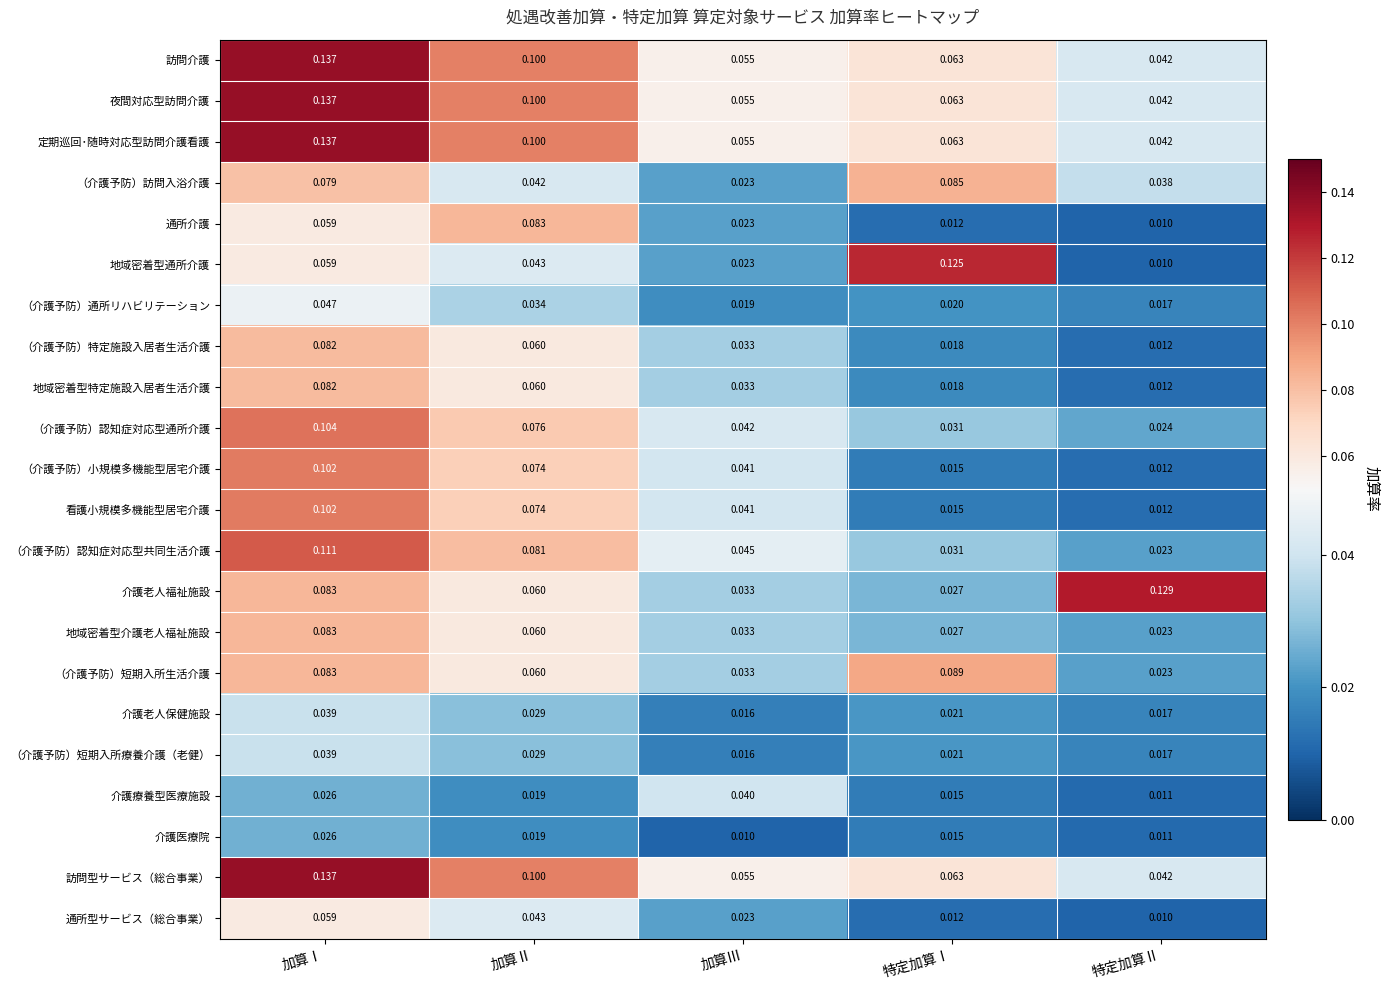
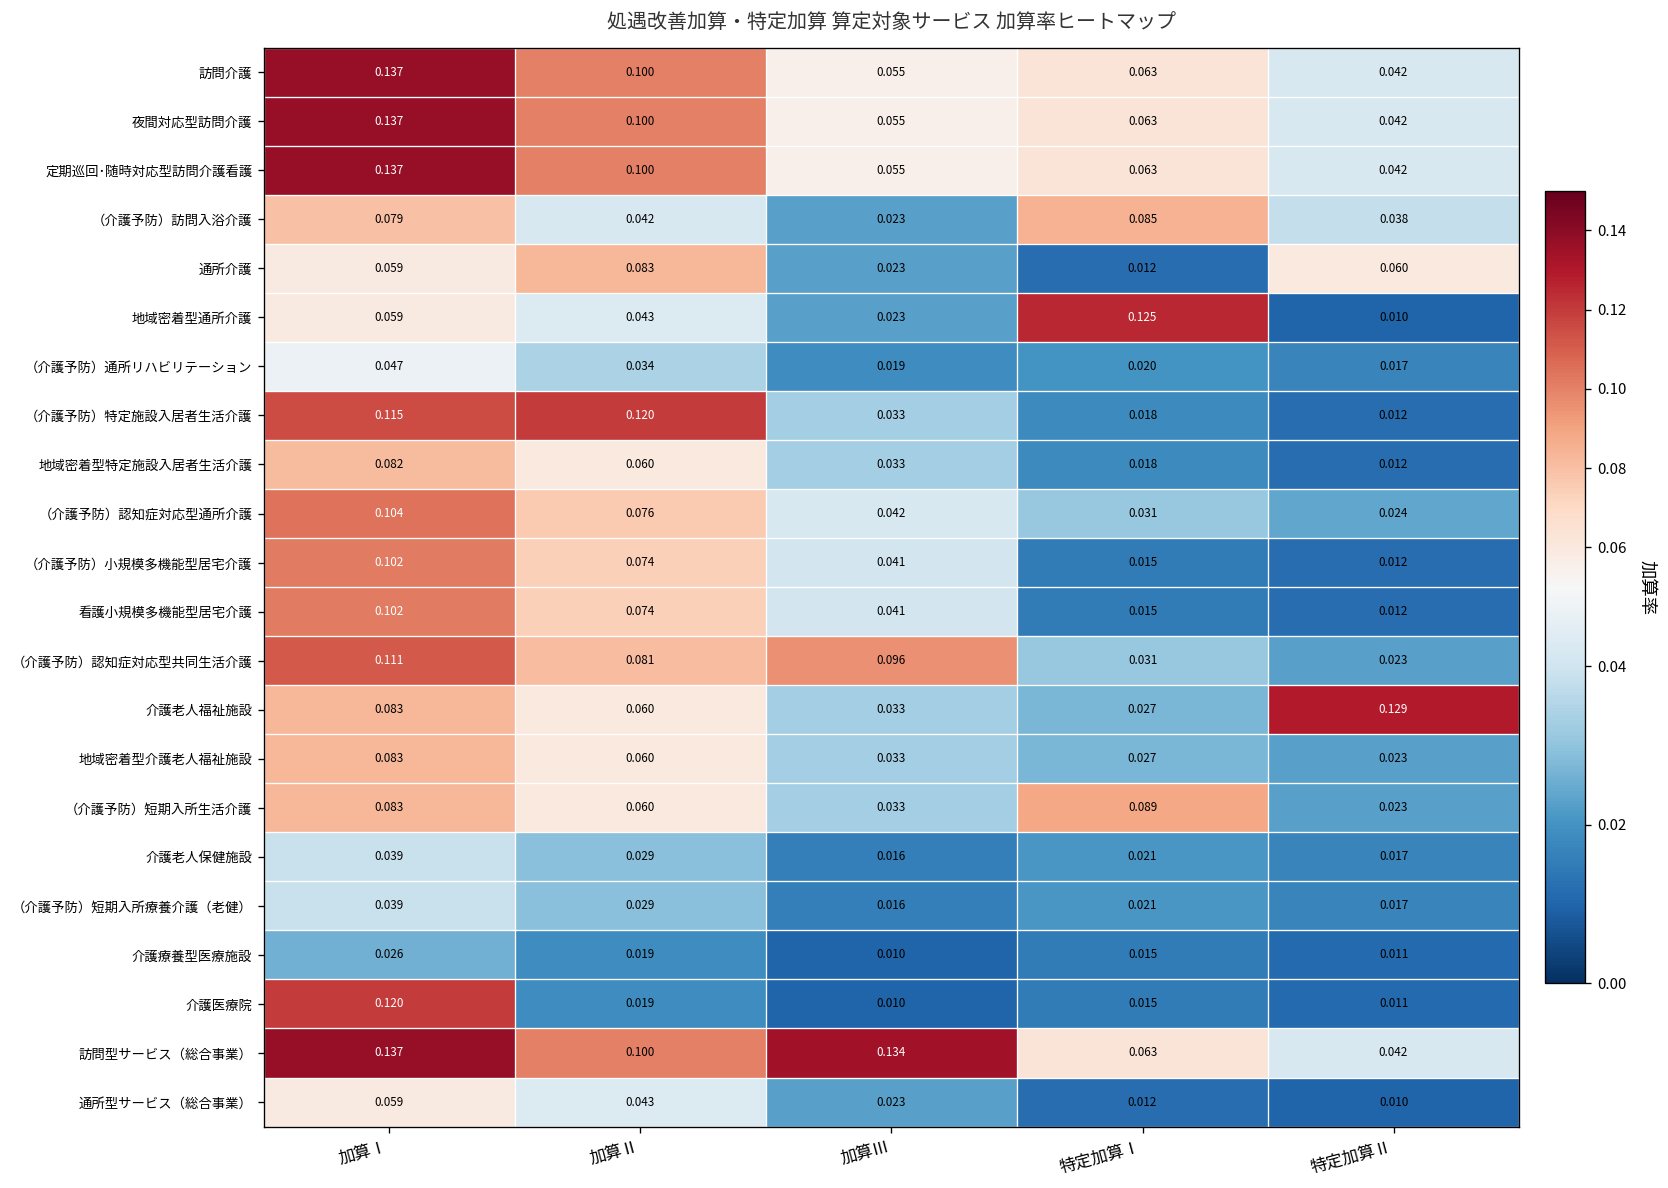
通所介護, 特定加算Ⅱ: 0.010 -> 0.060
（介護予防）特定施設入居者生活介護, 加算Ⅰ: 0.082 -> 0.115
（介護予防）特定施設入居者生活介護, 加算Ⅱ: 0.060 -> 0.120
（介護予防）認知症対応型共同生活介護, 加算Ⅲ: 0.045 -> 0.096
介護療養型医療施設, 加算Ⅲ: 0.040 -> 0.010
介護医療院, 加算Ⅰ: 0.026 -> 0.120
訪問型サービス（総合事業）, 加算Ⅲ: 0.055 -> 0.134
